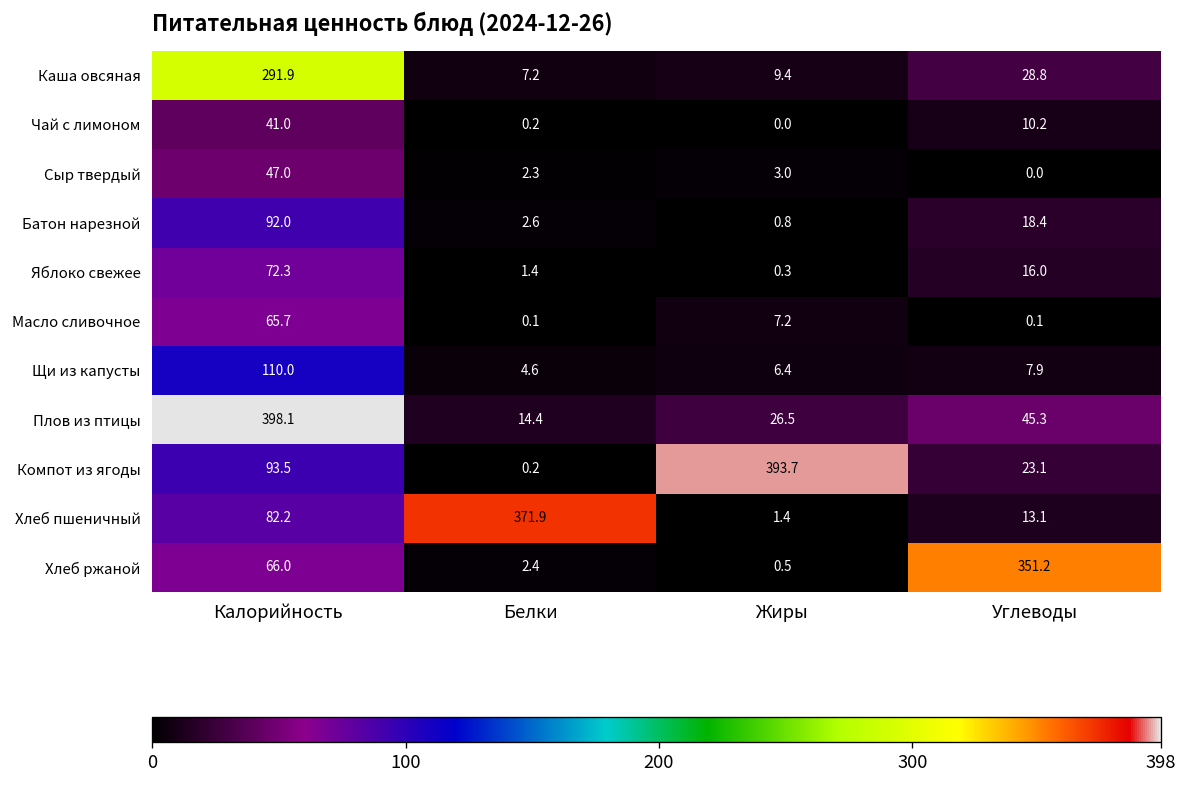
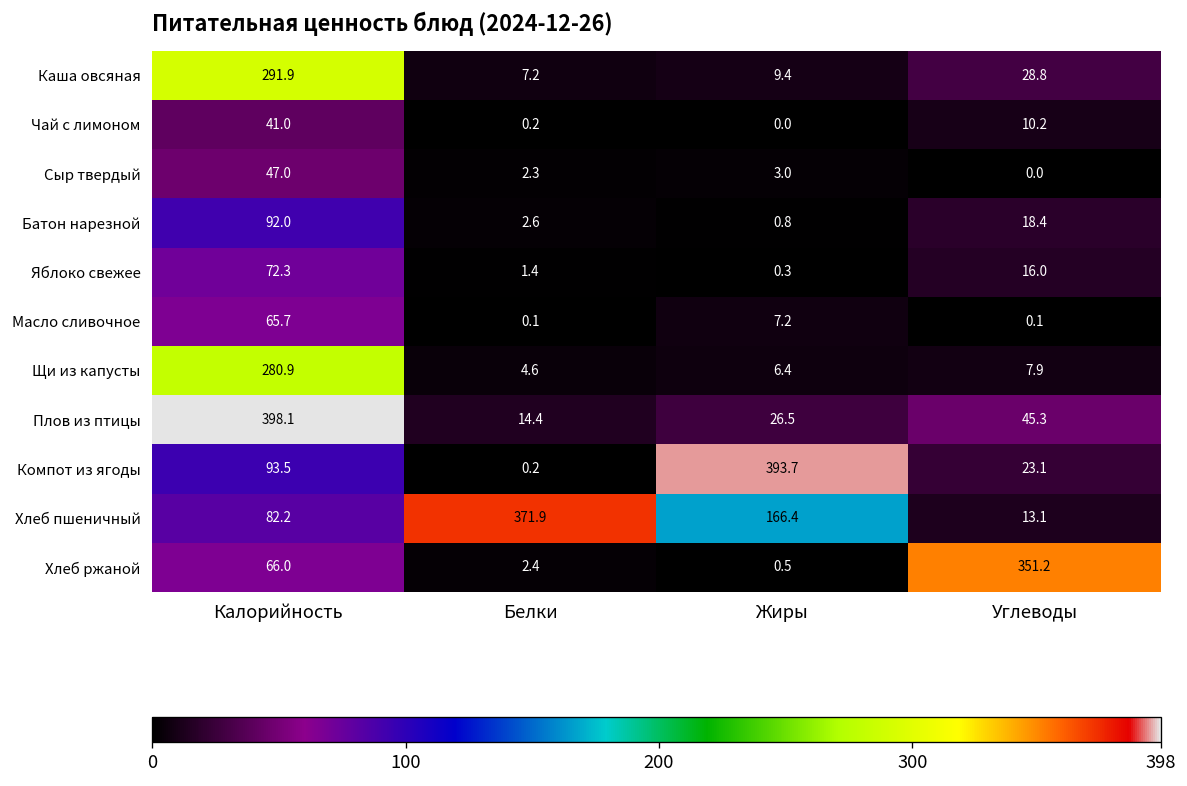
Щи из капусты, Калорийность: 110.0 -> 280.9
Хлеб пшеничный, Жиры: 1.4 -> 166.4
